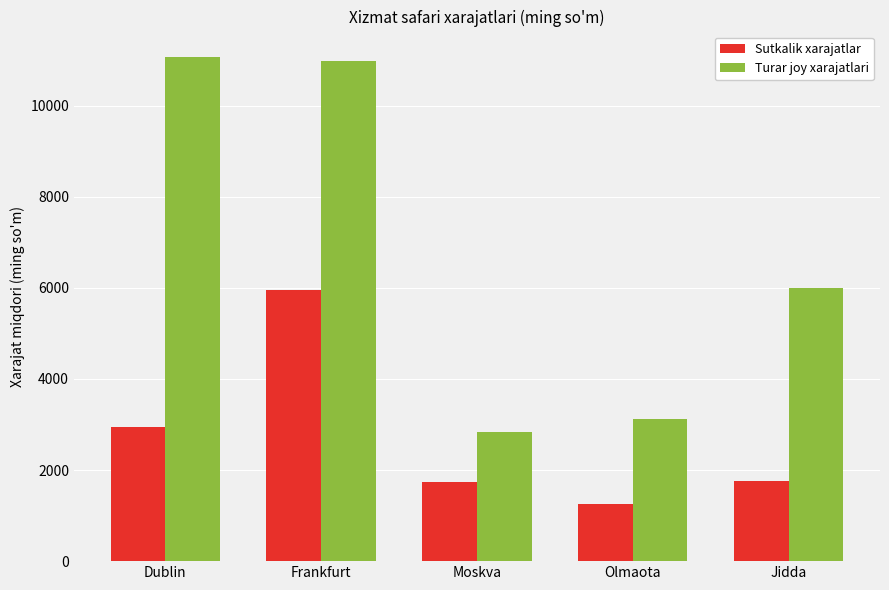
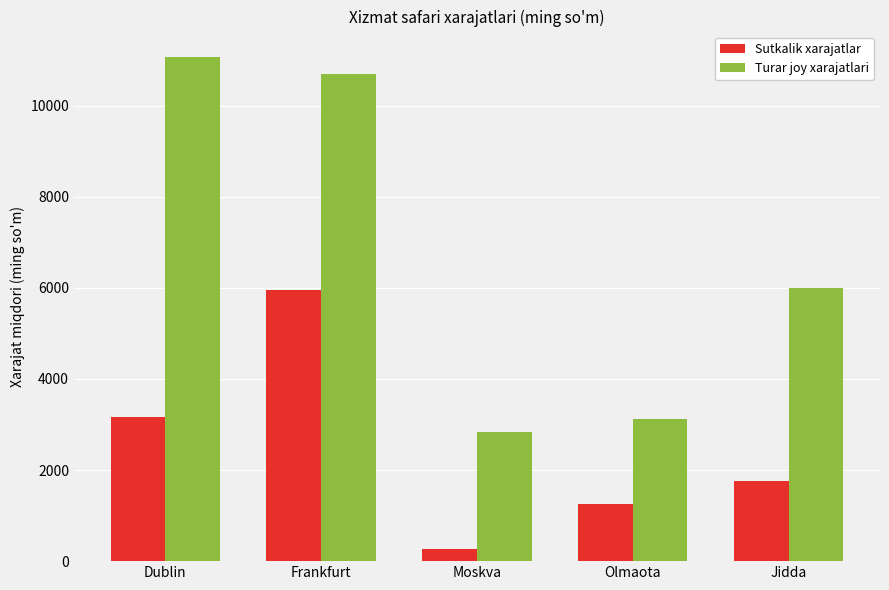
Sutkalik xarajatlar, Dublin: 2900 -> 3200
Turar joy xarajatlari, Frankfurt: 11000 -> 10700
Sutkalik xarajatlar, Moskva: 1700 -> 300
